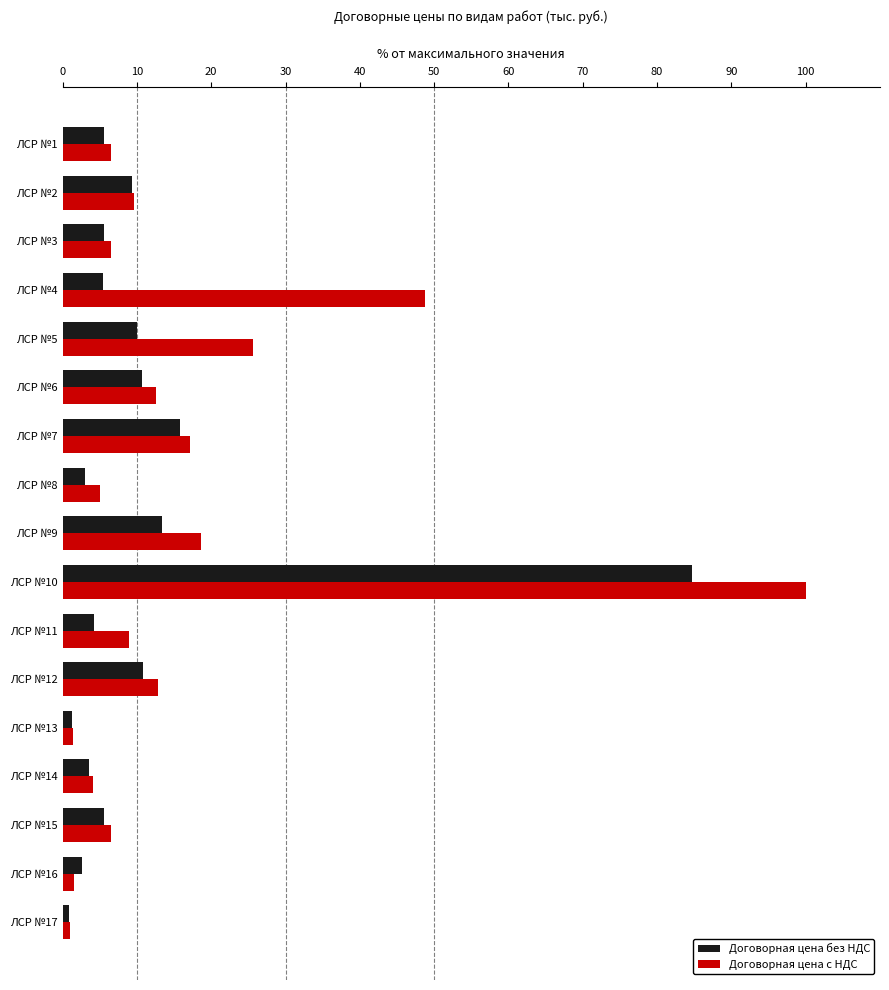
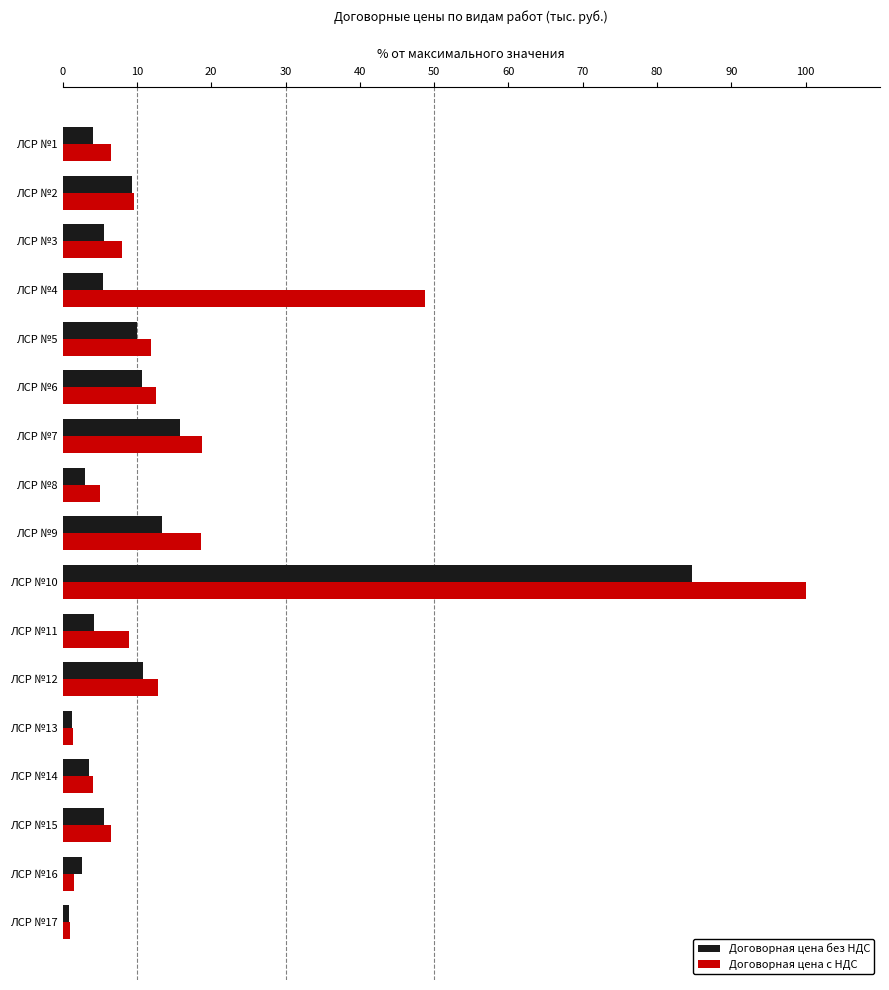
Договорная цена без НДС, ЛСР №1: 6 -> 4
Договорная цена с НДС, ЛСР №3: 7 -> 8
Договорная цена с НДС, ЛСР №5: 26 -> 12
Договорная цена с НДС, ЛСР №7: 17 -> 19
